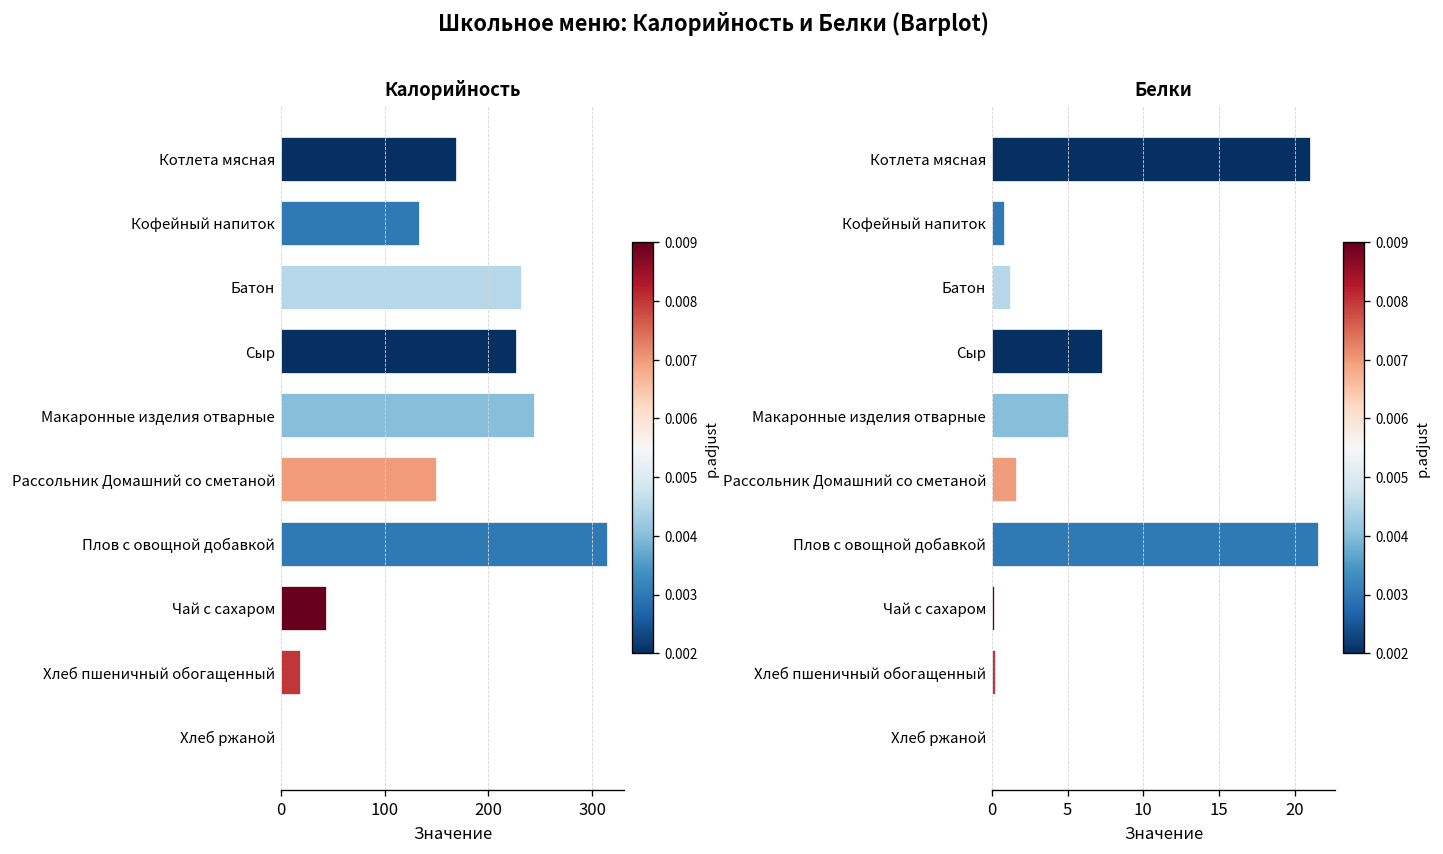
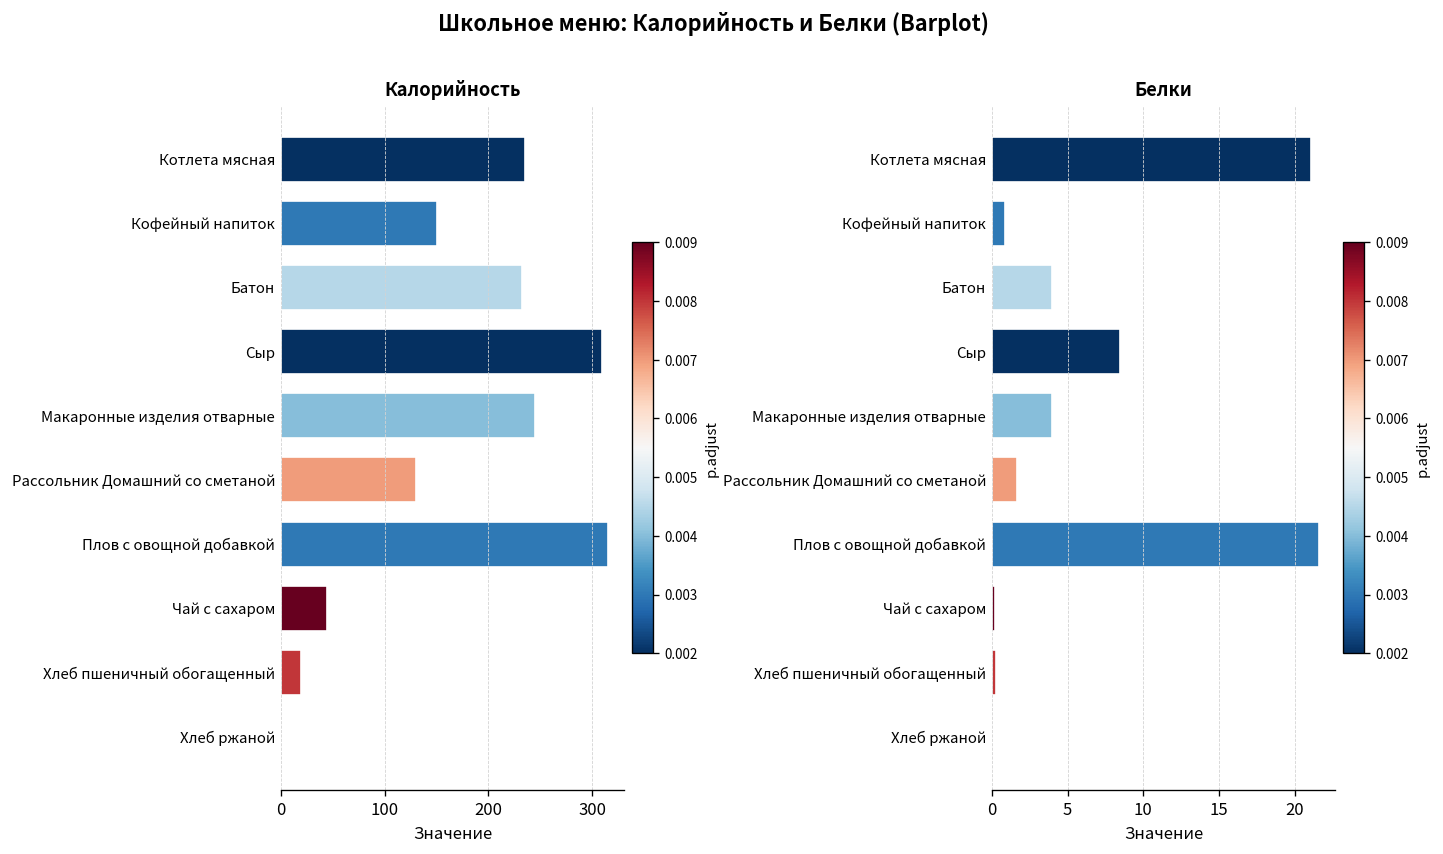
Калорийность, Котлета мясная: 170 -> 230
Калорийность, Кофейный напиток: 130 -> 150
Калорийность, Сыр: 230 -> 310
Калорийность, Рассольник Домашний со сметаной: 150 -> 130
Белки, Батон: 1.2 -> 4.0
Белки, Сыр: 7.4 -> 8.5
Белки, Макаронные изделия отварные: 5.1 -> 4.0
